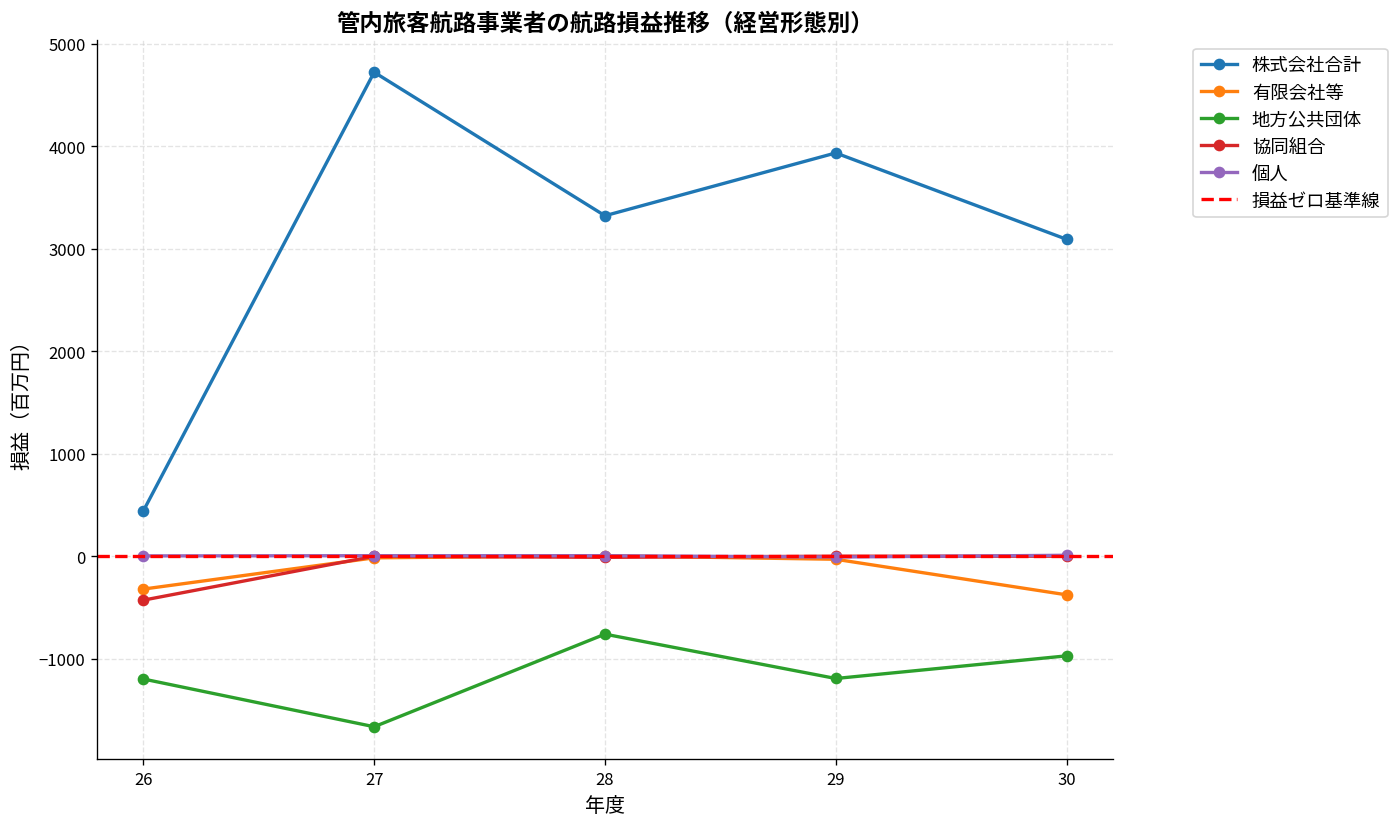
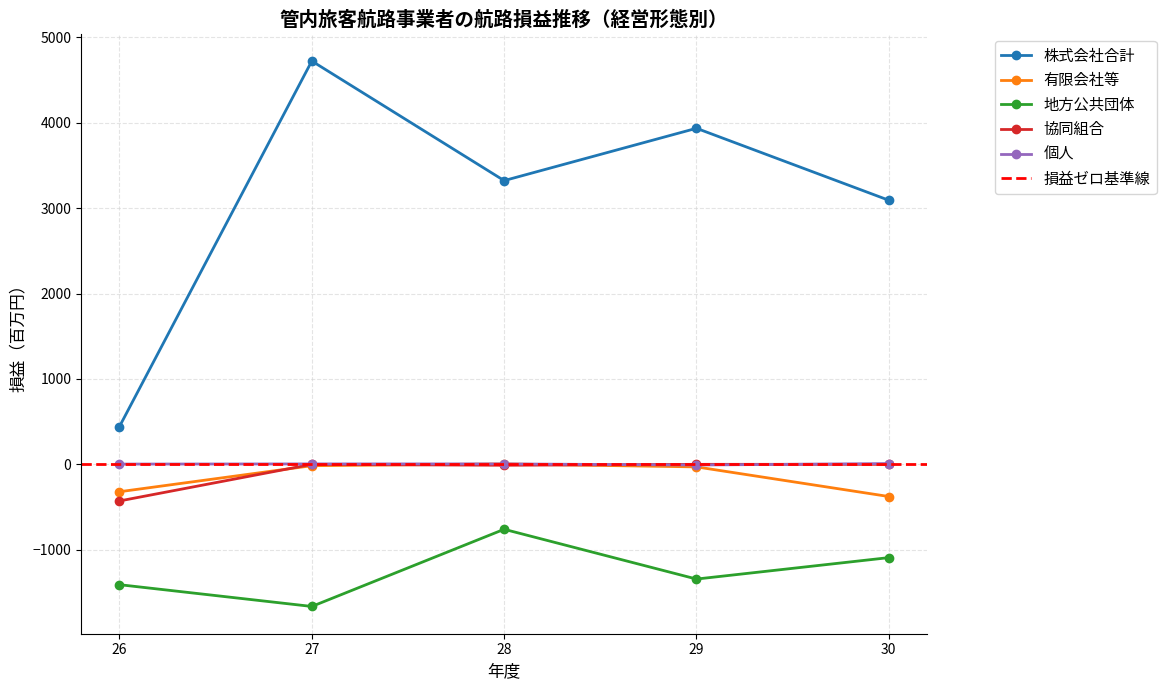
地方公共団体, 26: -1200 -> -1400
地方公共団体, 29: -1200 -> -1300
地方公共団体, 30: -1000 -> -1100
